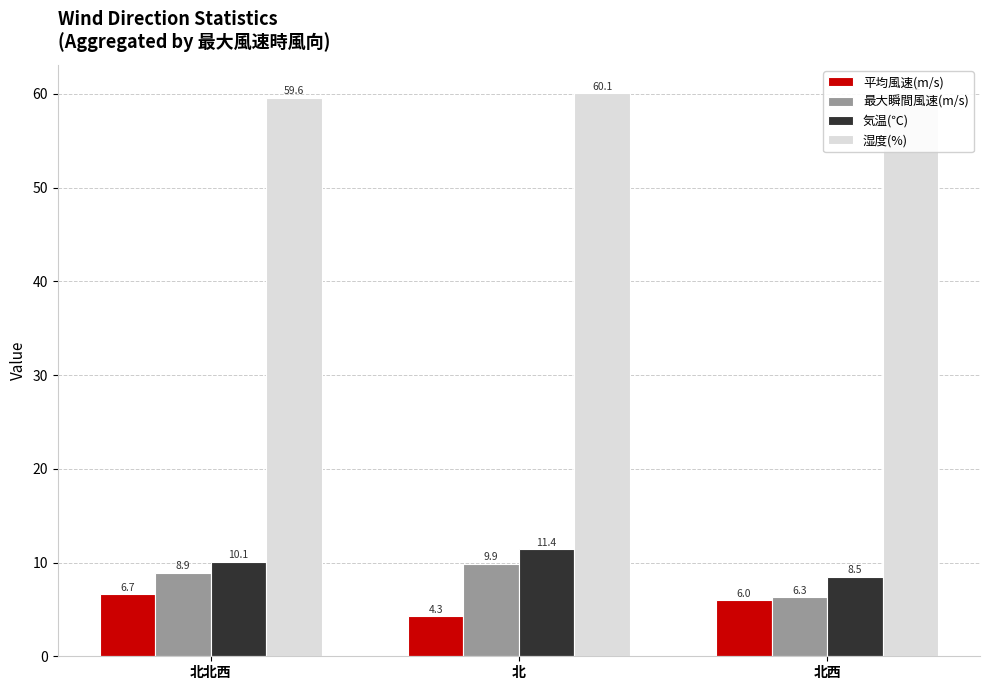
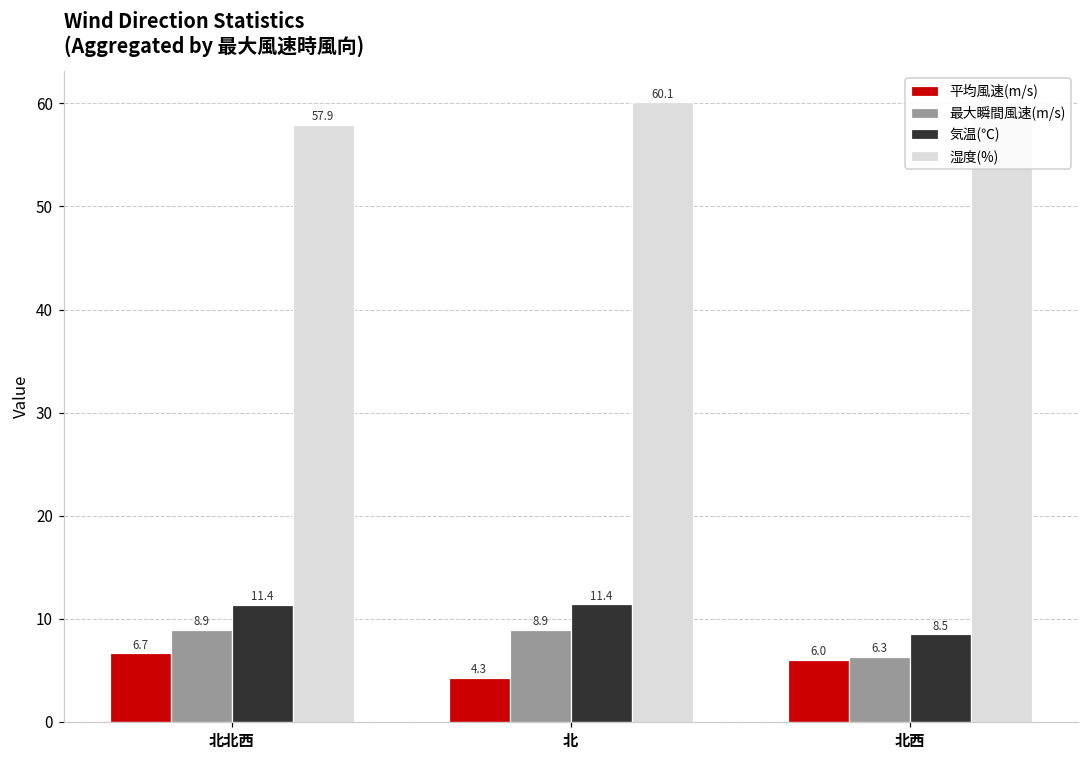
気温(℃), 北北西: 10.1 -> 11.4
湿度(%), 北北西: 59.6 -> 57.9
最大瞬間風速(m/s), 北: 9.9 -> 8.9
